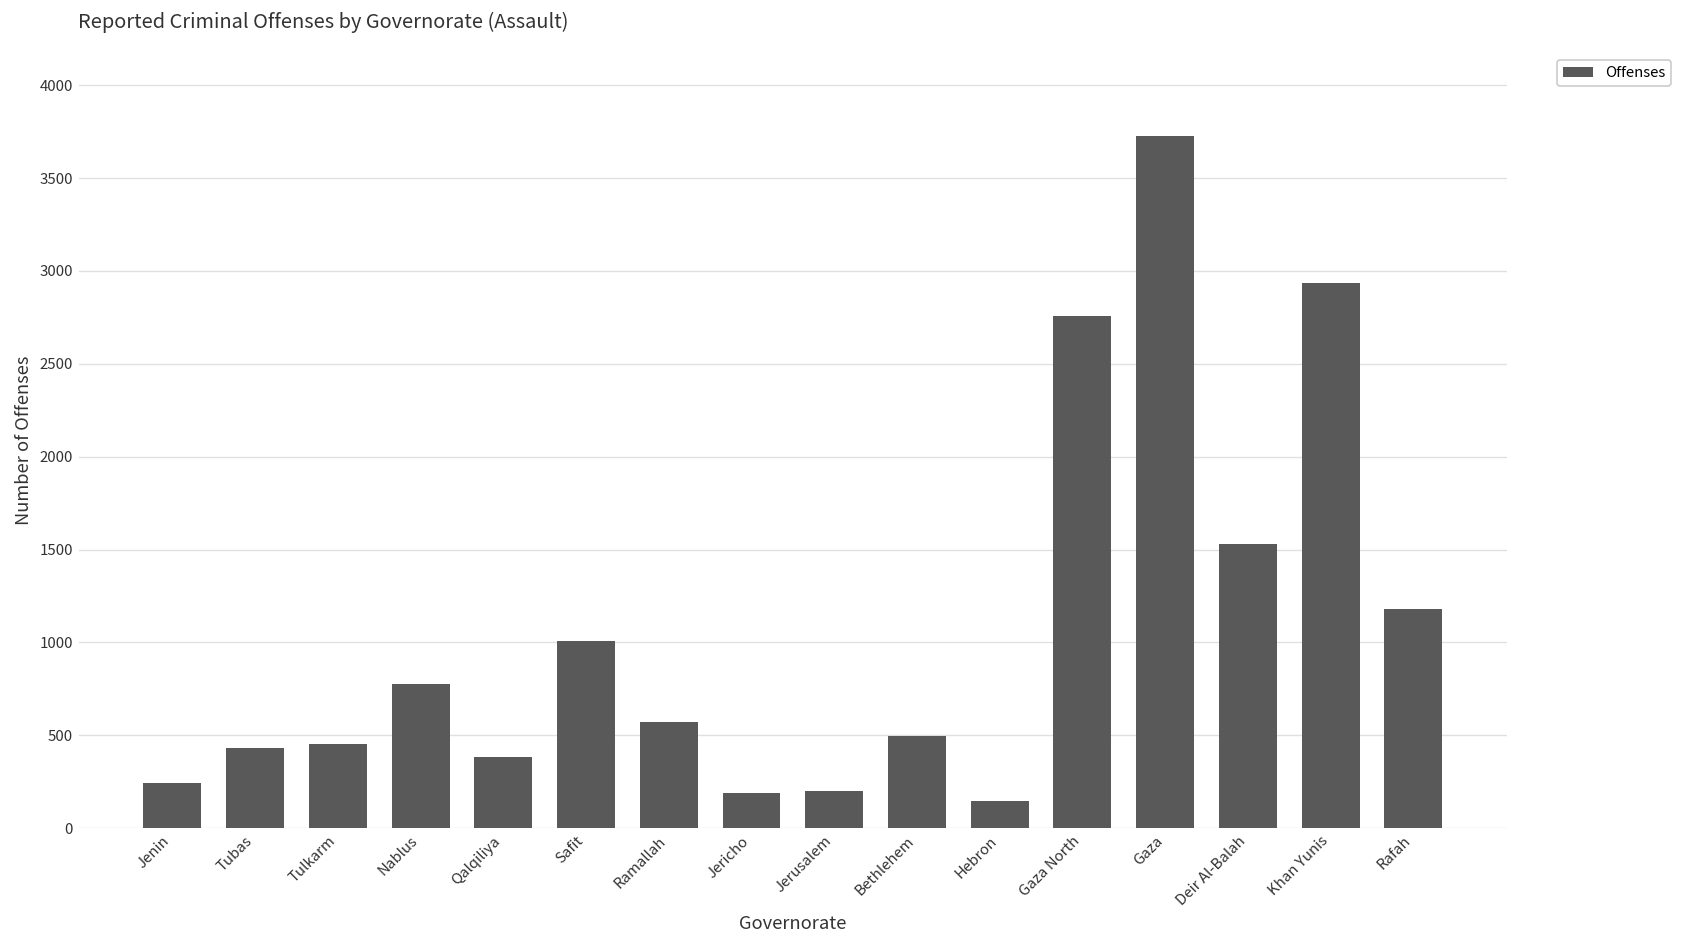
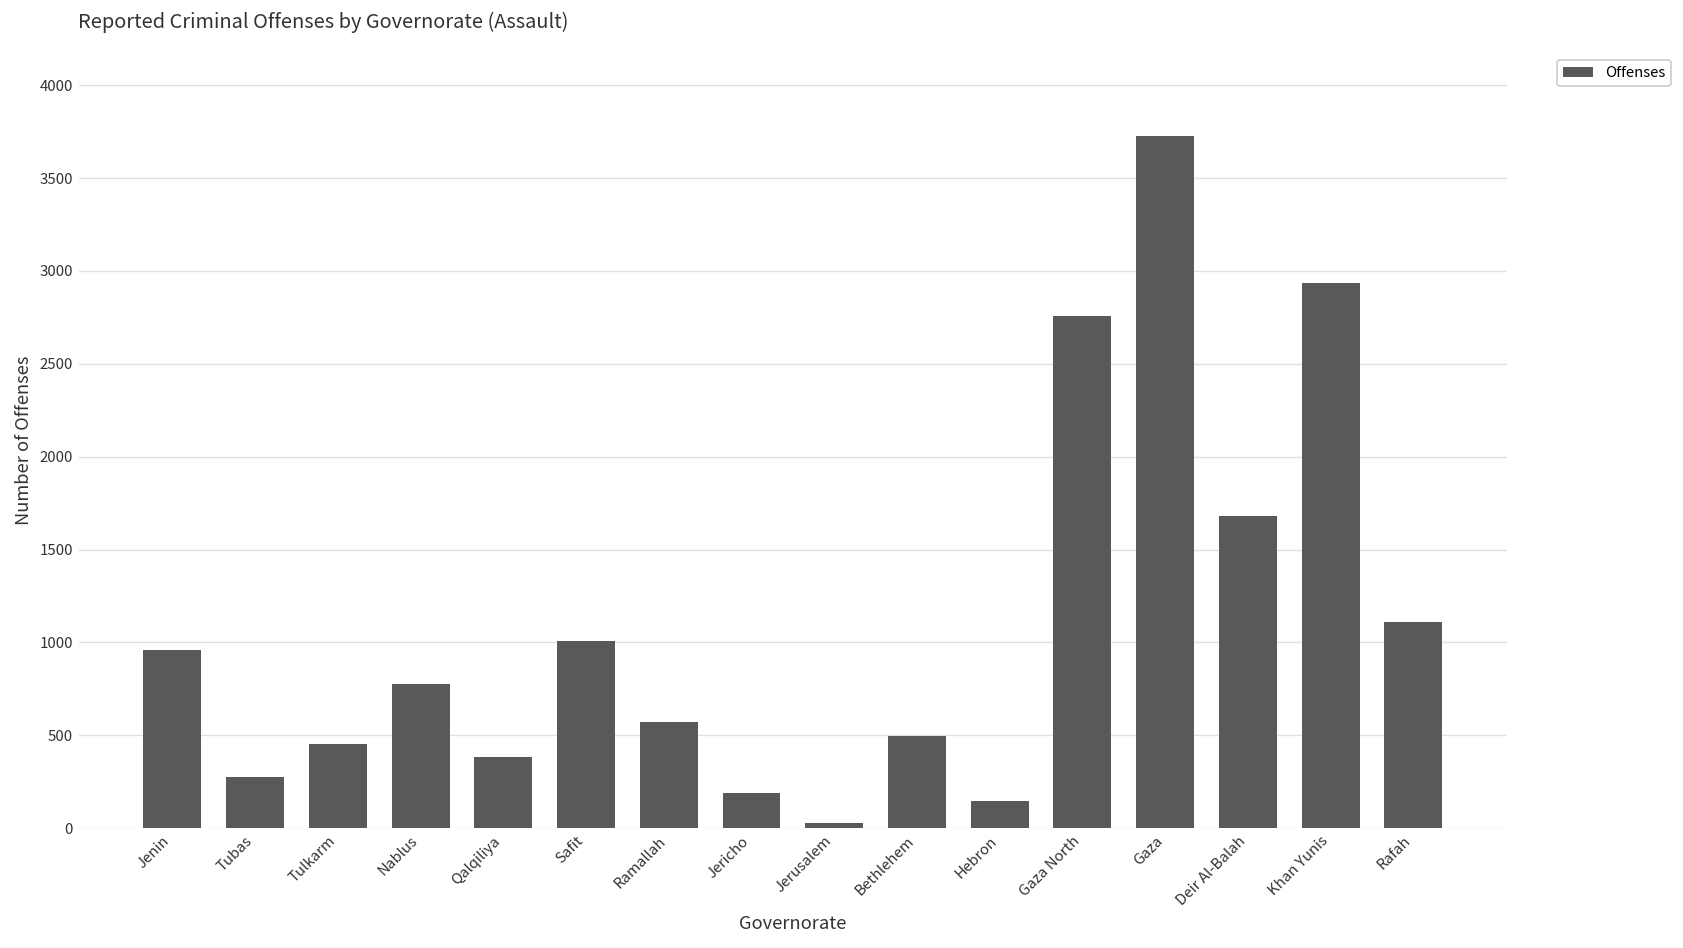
Jenin: 240 -> 960
Tubas: 430 -> 280
Jerusalem: 200 -> 30
Deir Al-Balah: 1530 -> 1680
Rafah: 1180 -> 1110
